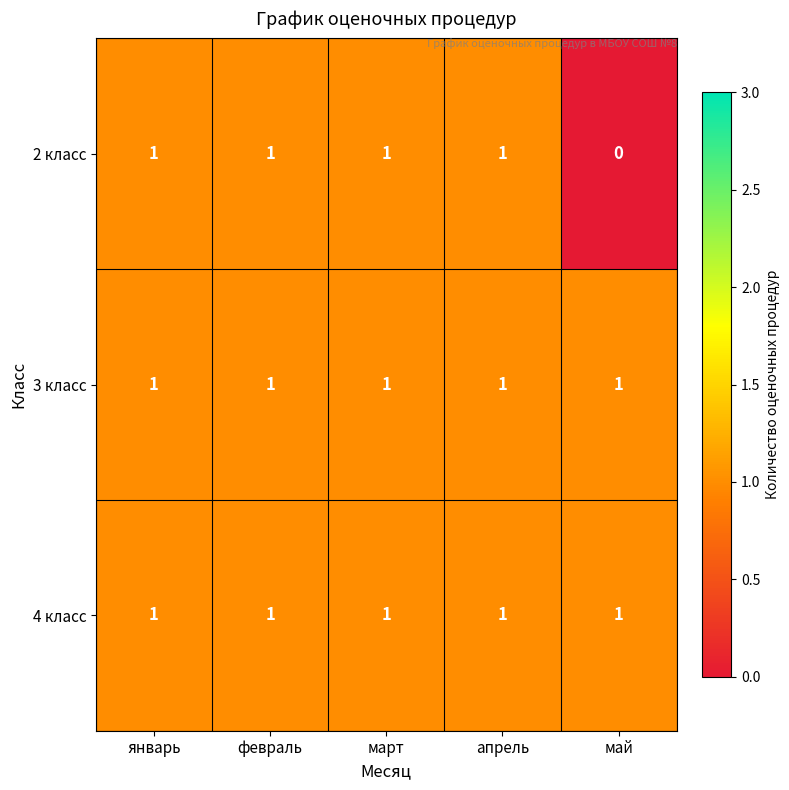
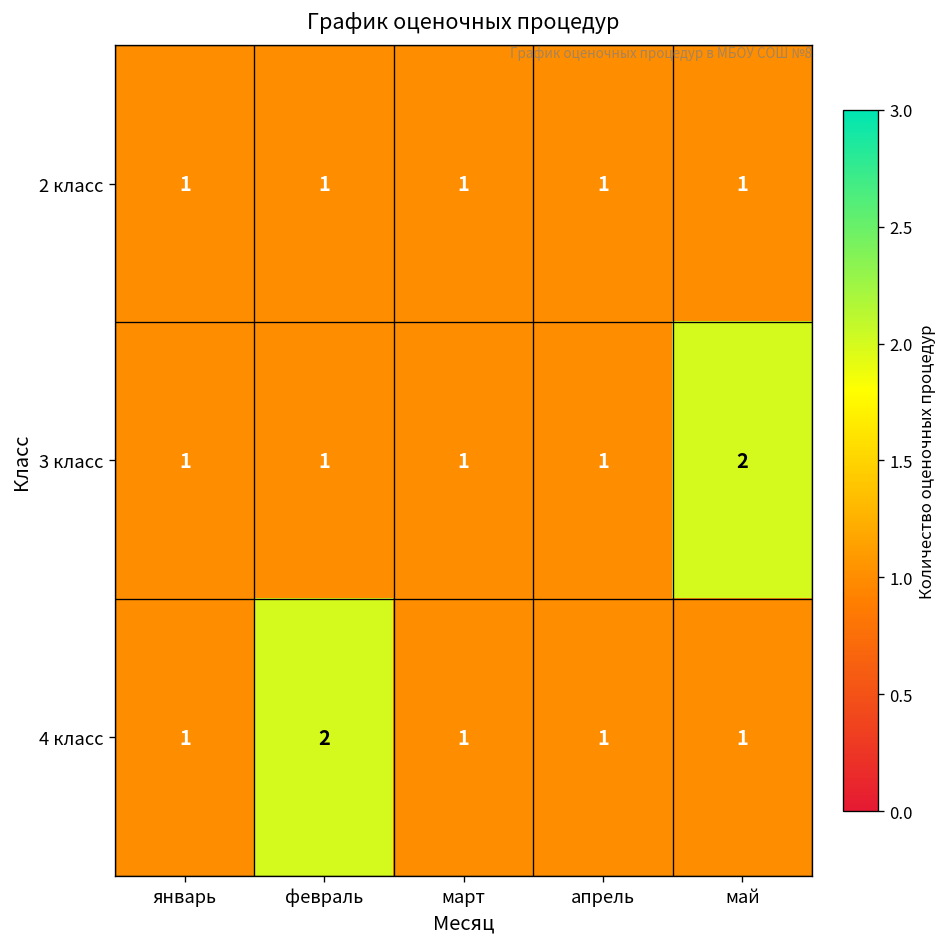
2 класс, май: 0 -> 1
3 класс, май: 1 -> 2
4 класс, февраль: 1 -> 2
